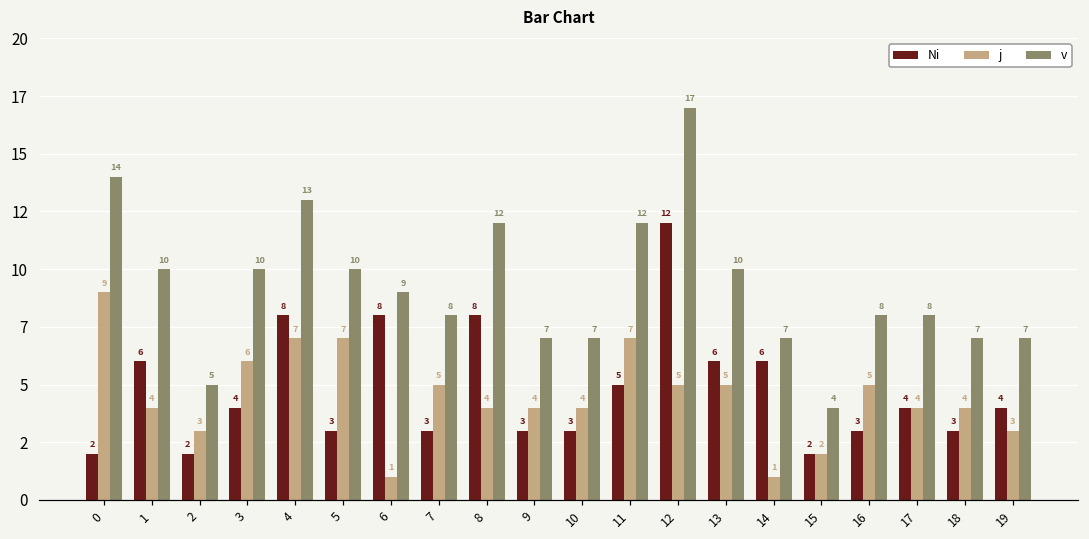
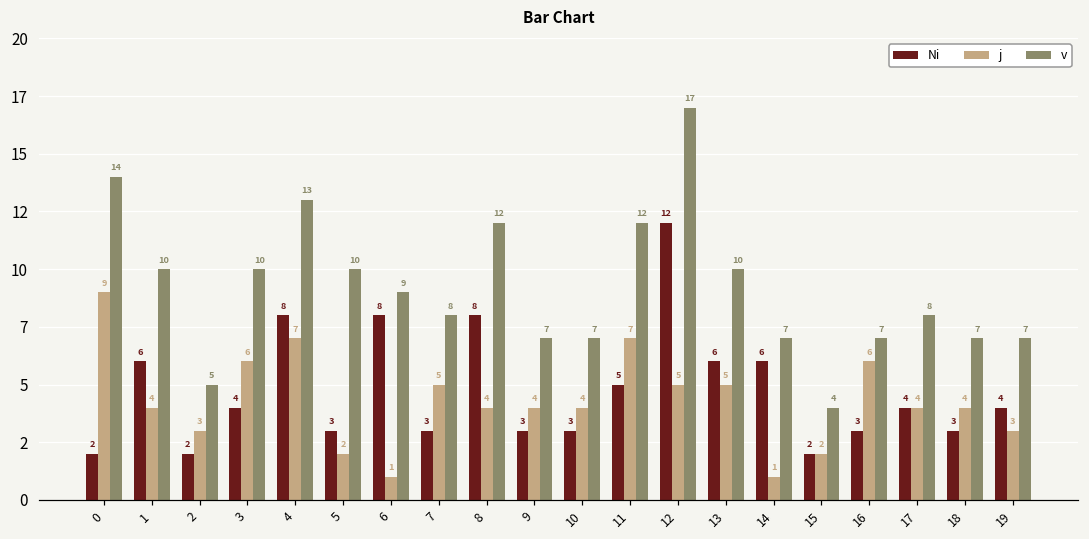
j, 5: 7 -> 2
j, 16: 5 -> 6
v, 16: 8 -> 7
